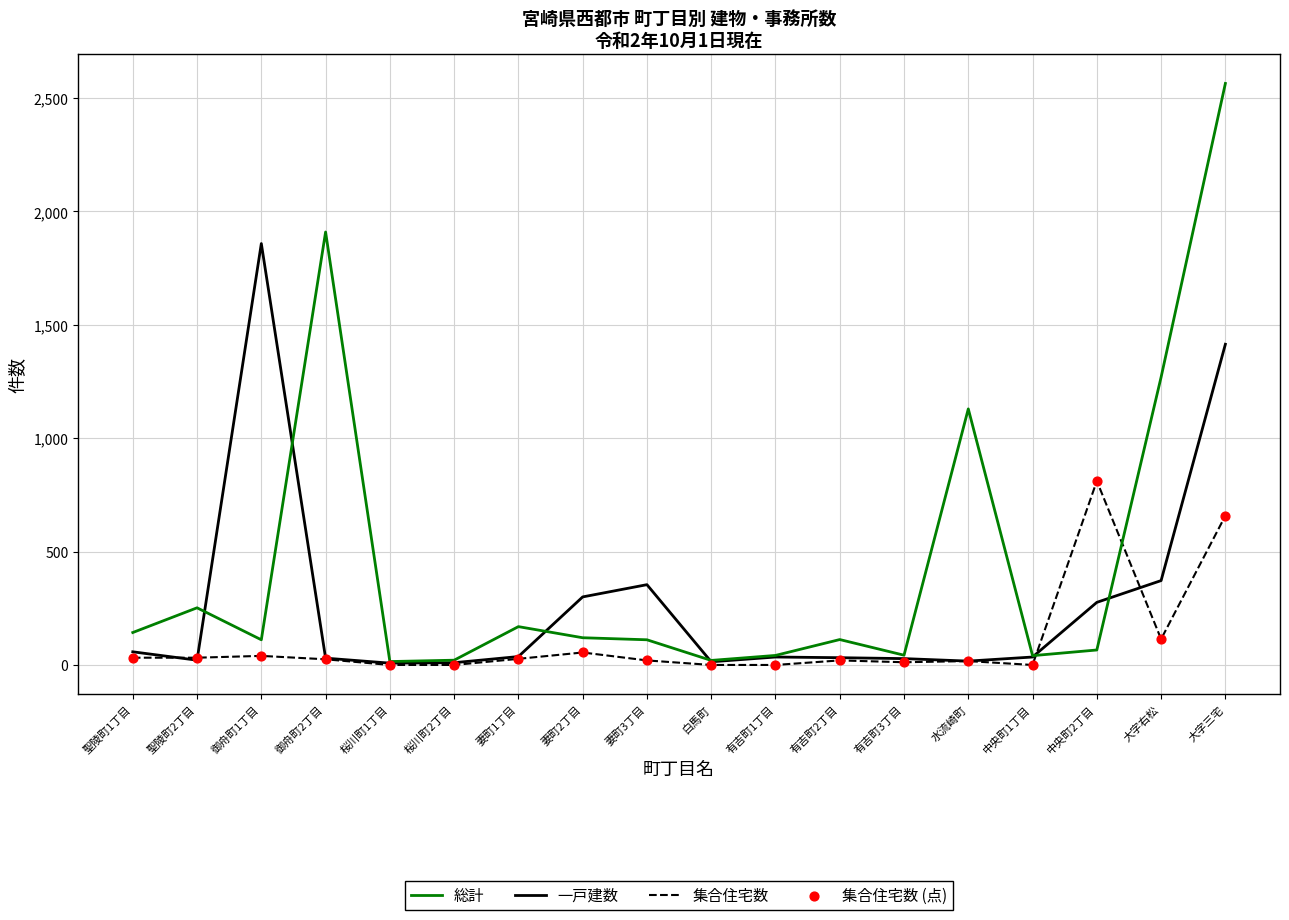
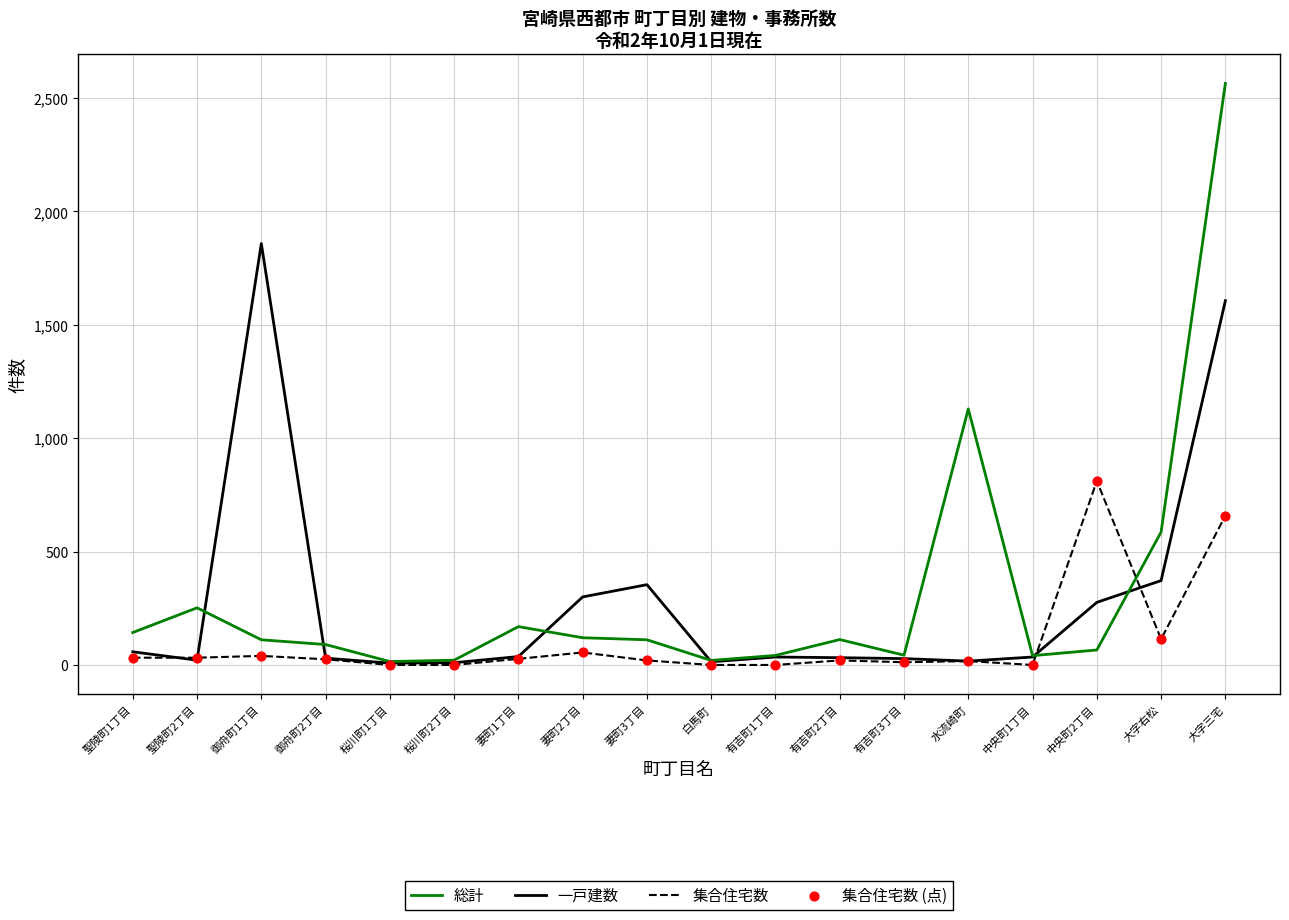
総計, 御舟町2丁目: 1,910 -> 90
総計, 大字右松: 1,270 -> 590
一戸建数, 大字三宅: 1,410 -> 1,610
